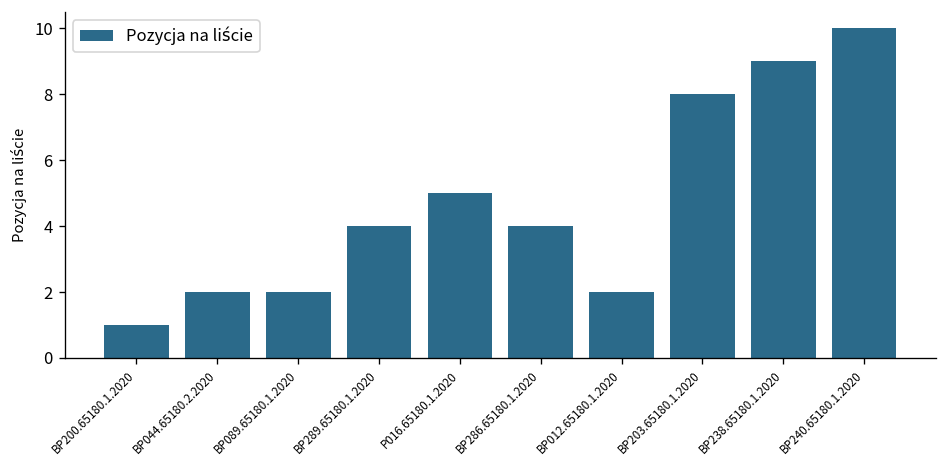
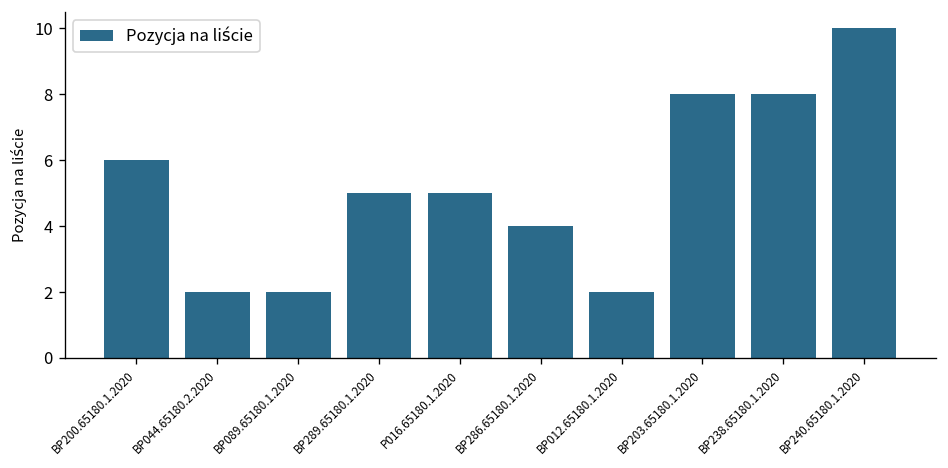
BP200.65180.1.2020: 1 -> 6
BP289.65180.1.2020: 4 -> 5
BP238.65180.1.2020: 9 -> 8
